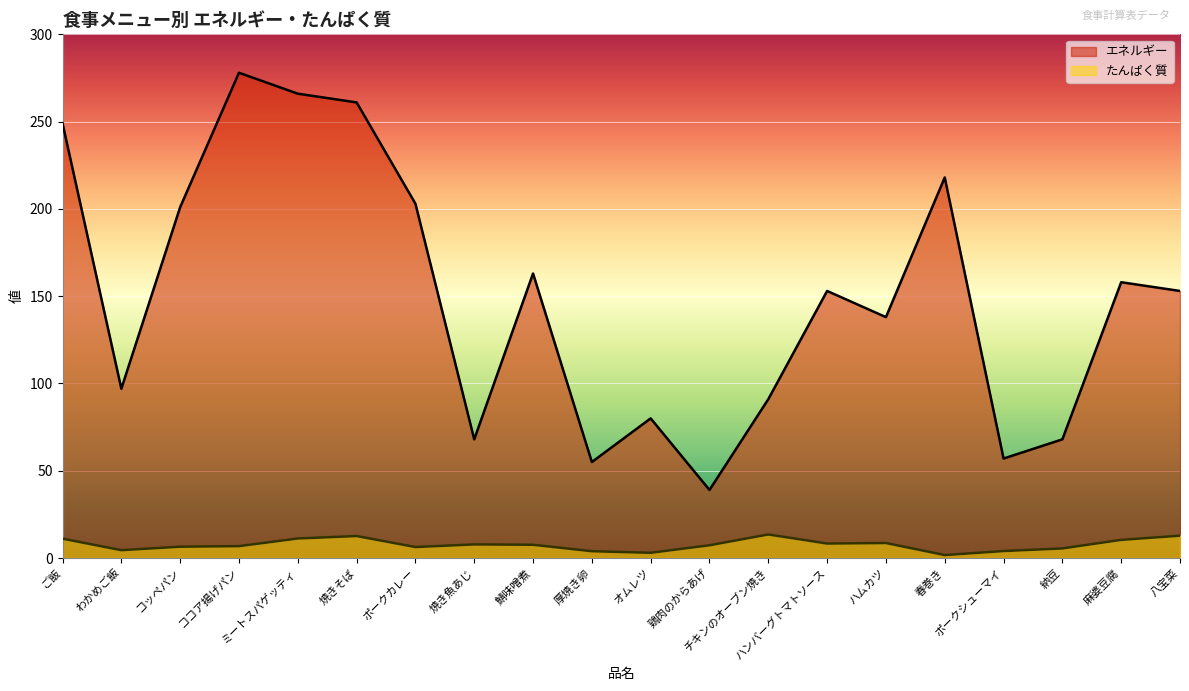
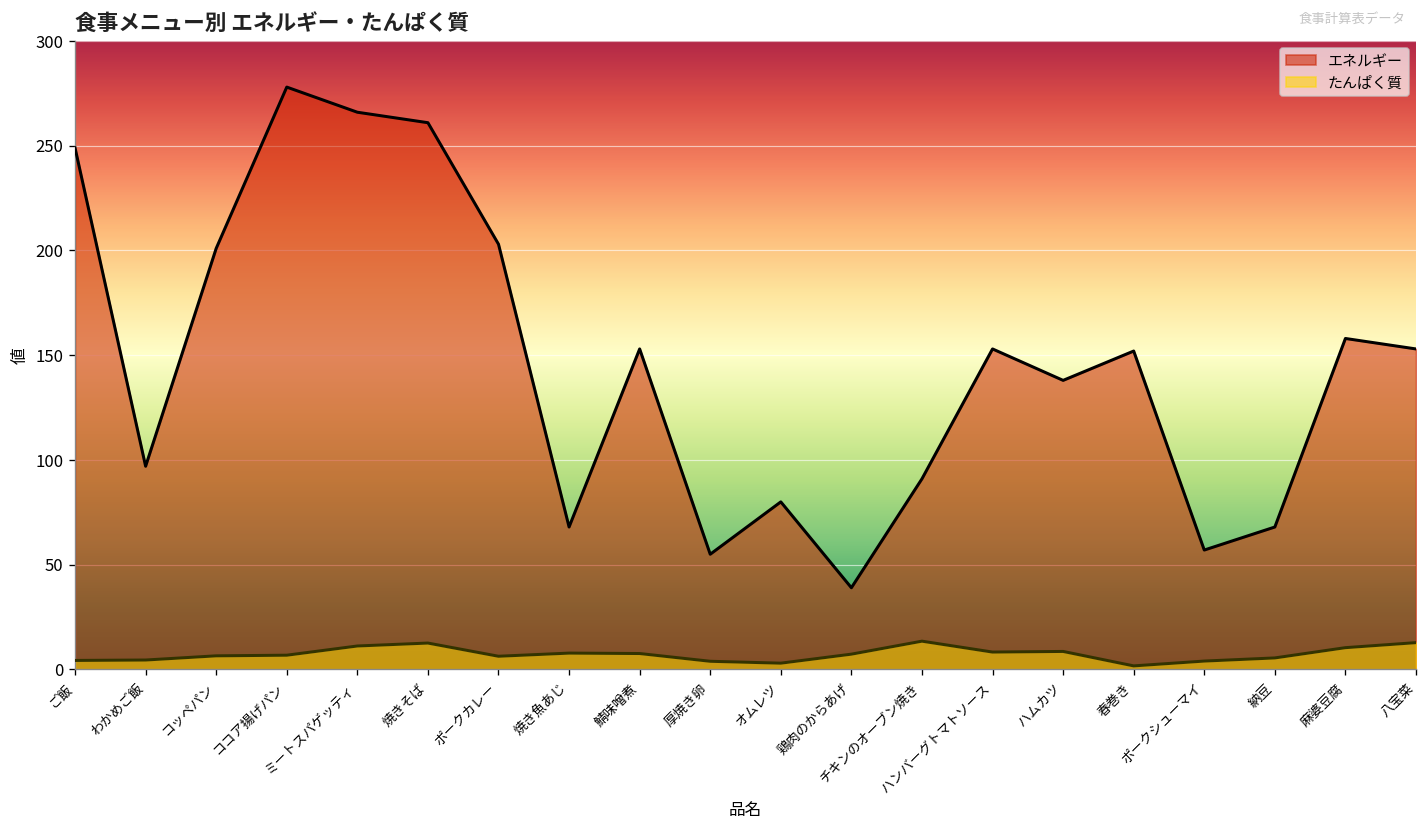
たんぱく質, ご飯: 11 -> 4
エネルギー, 鯖味噌煮: 163 -> 153
エネルギー, 春巻き: 218 -> 152
